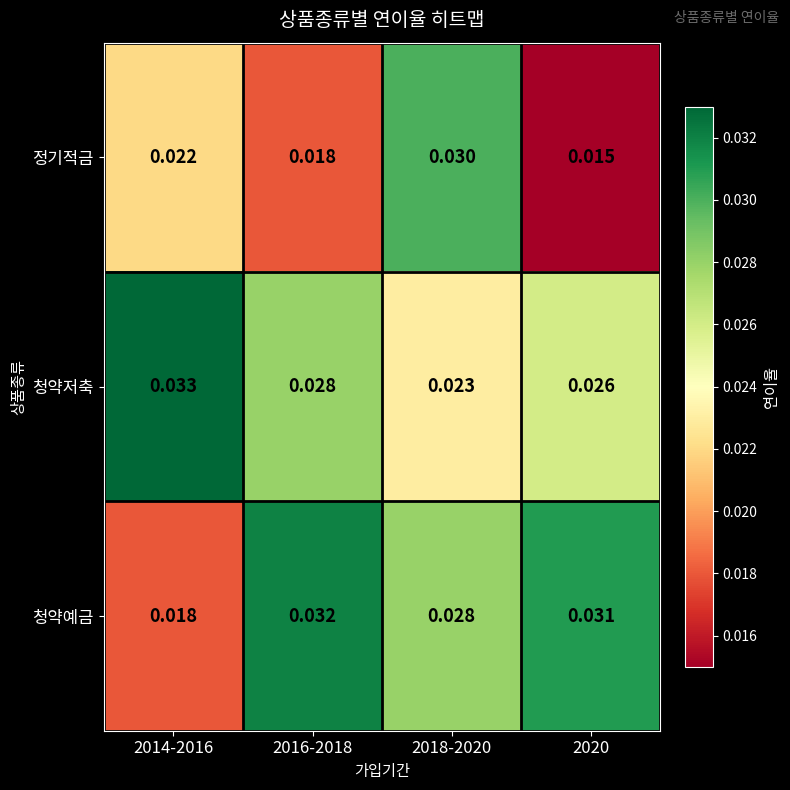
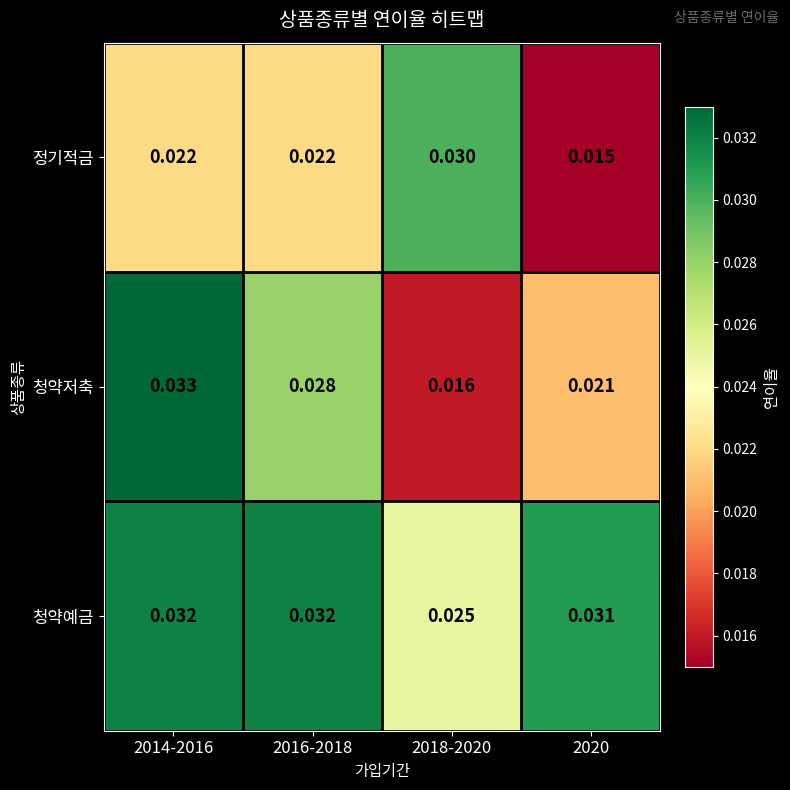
정기적금, 2016-2018: 0.018 -> 0.022
청약저축, 2018-2020: 0.023 -> 0.016
청약저축, 2020: 0.026 -> 0.021
청약예금, 2014-2016: 0.018 -> 0.032
청약예금, 2018-2020: 0.028 -> 0.025
